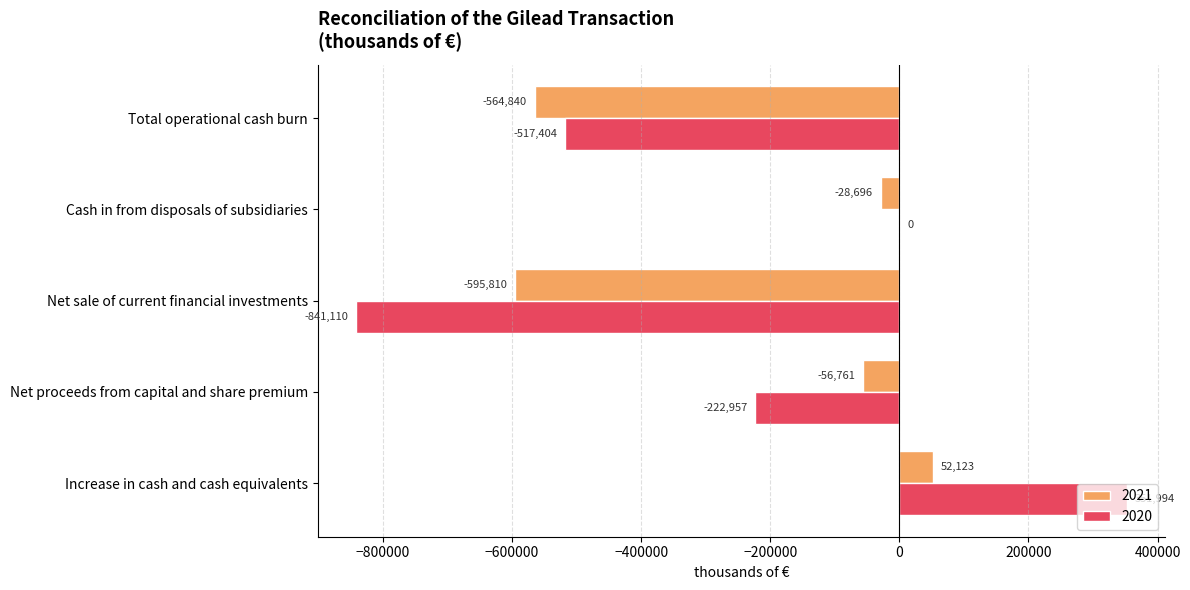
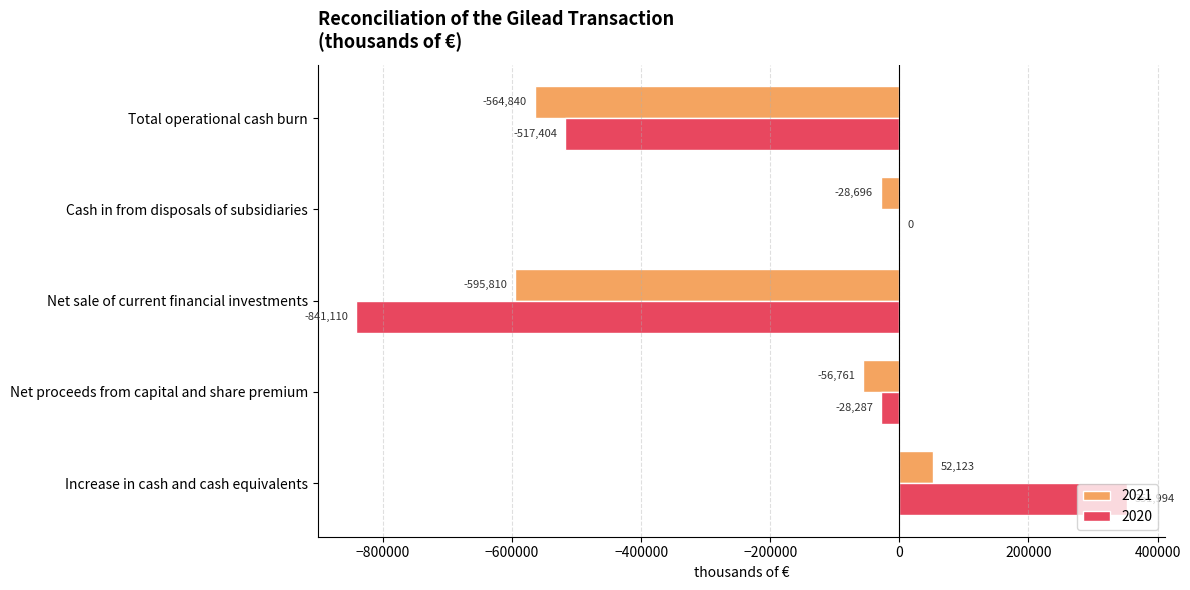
2020, Net proceeds from capital and share premium: -222,957 -> -28,287
